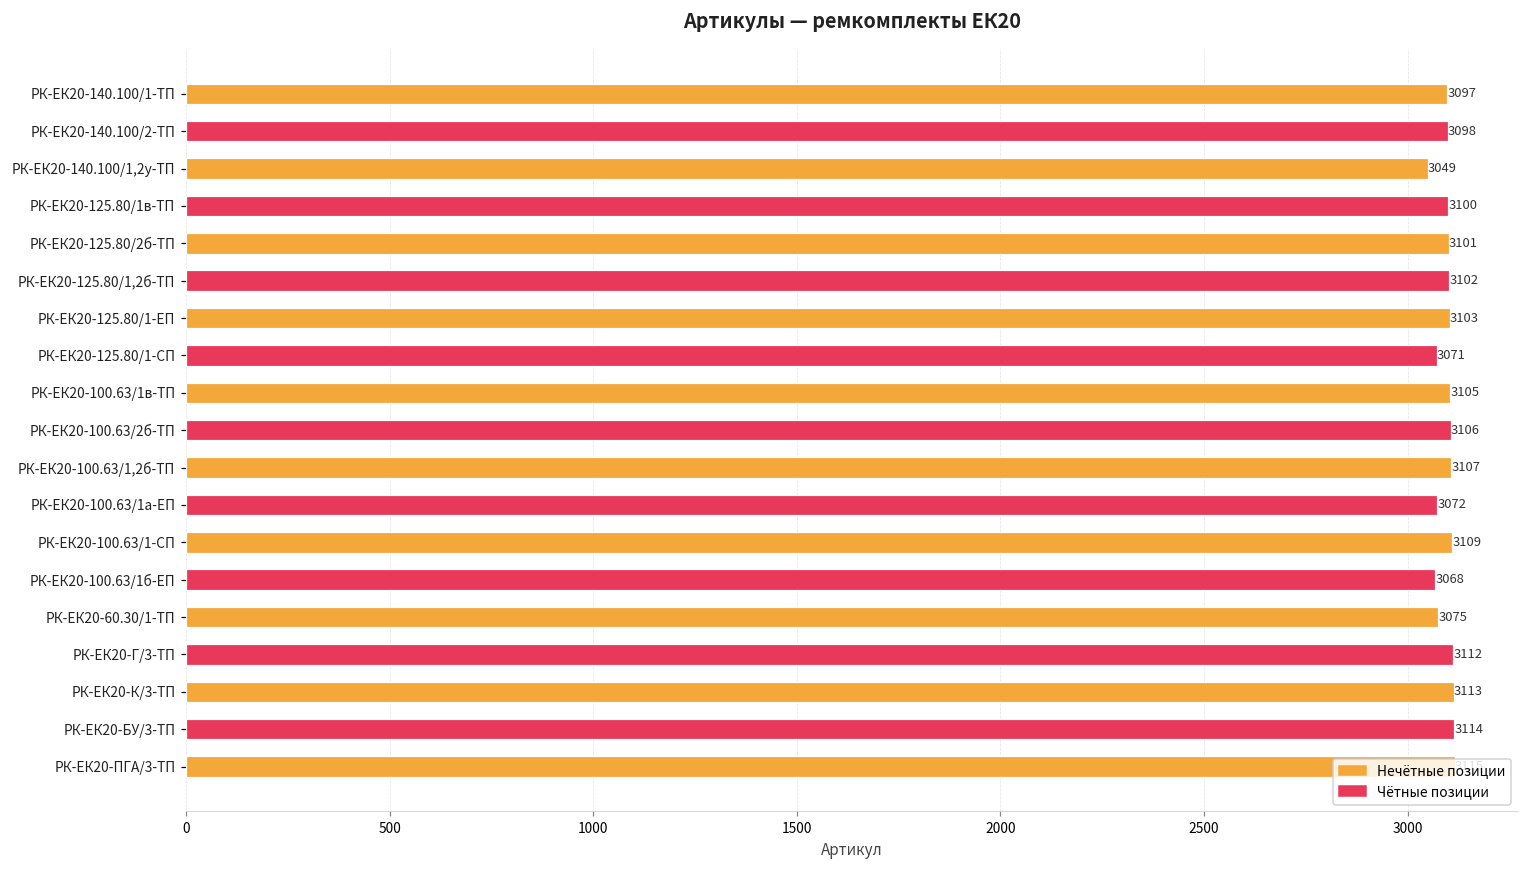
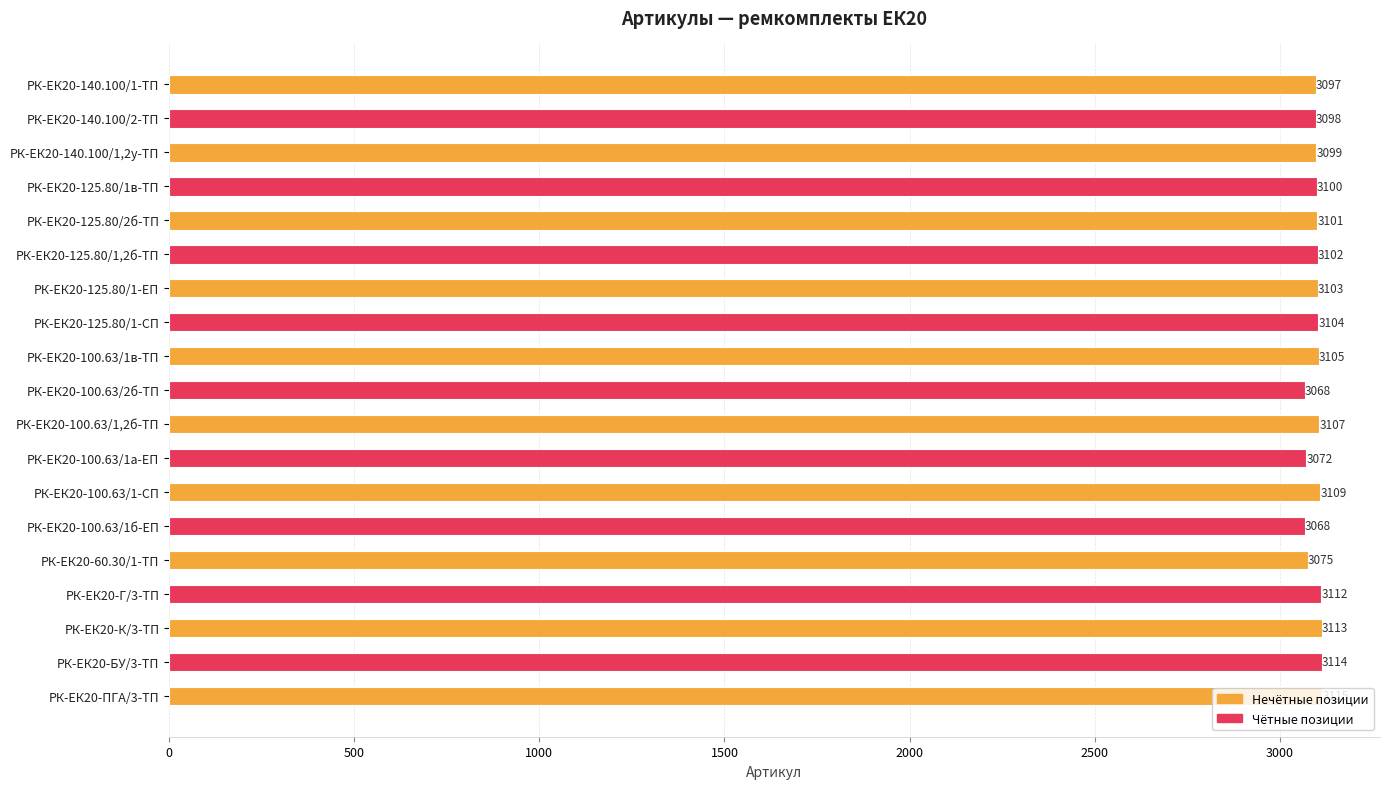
РК-ЕК20-140.100/1,2у-ТП: 3049 -> 3099
РК-ЕК20-125.80/1-СП: 3071 -> 3104
РК-ЕК20-100.63/2б-ТП: 3106 -> 3068
